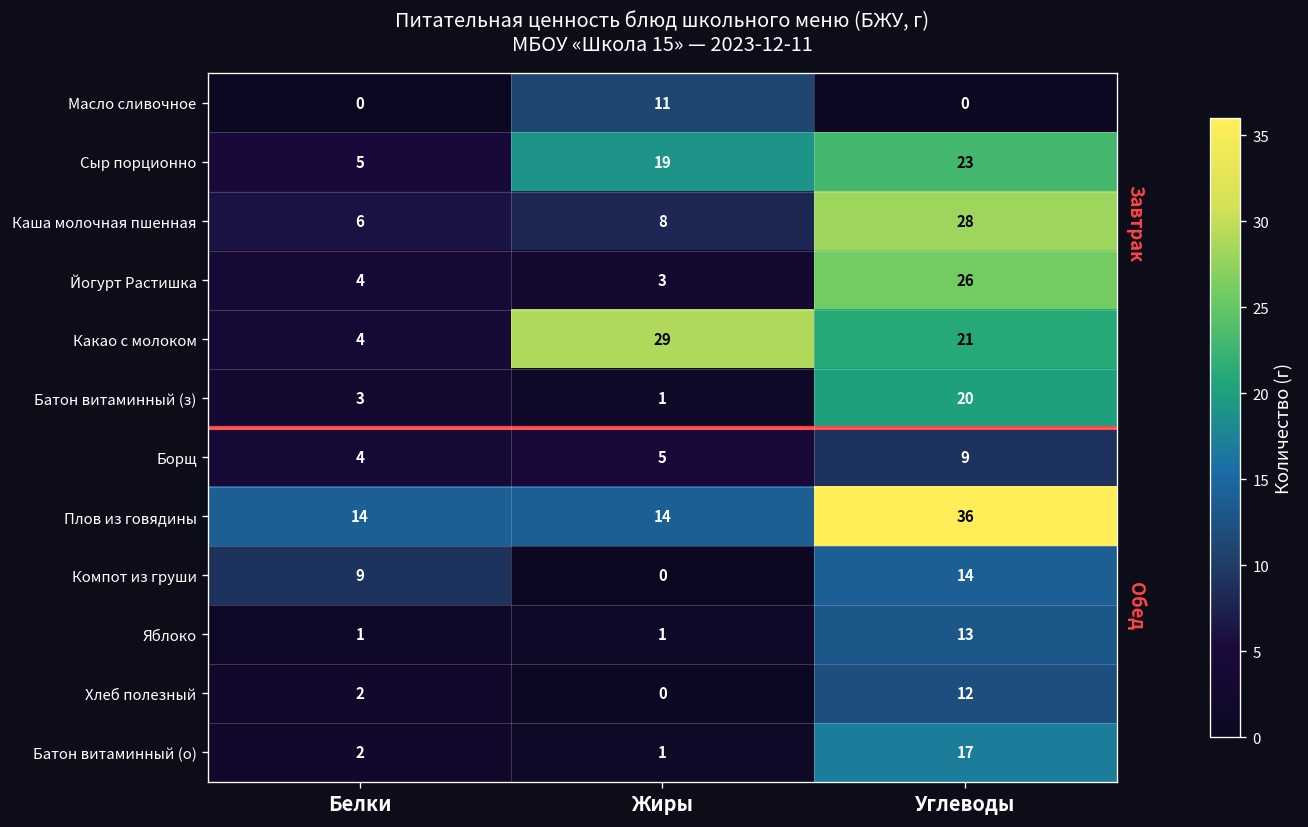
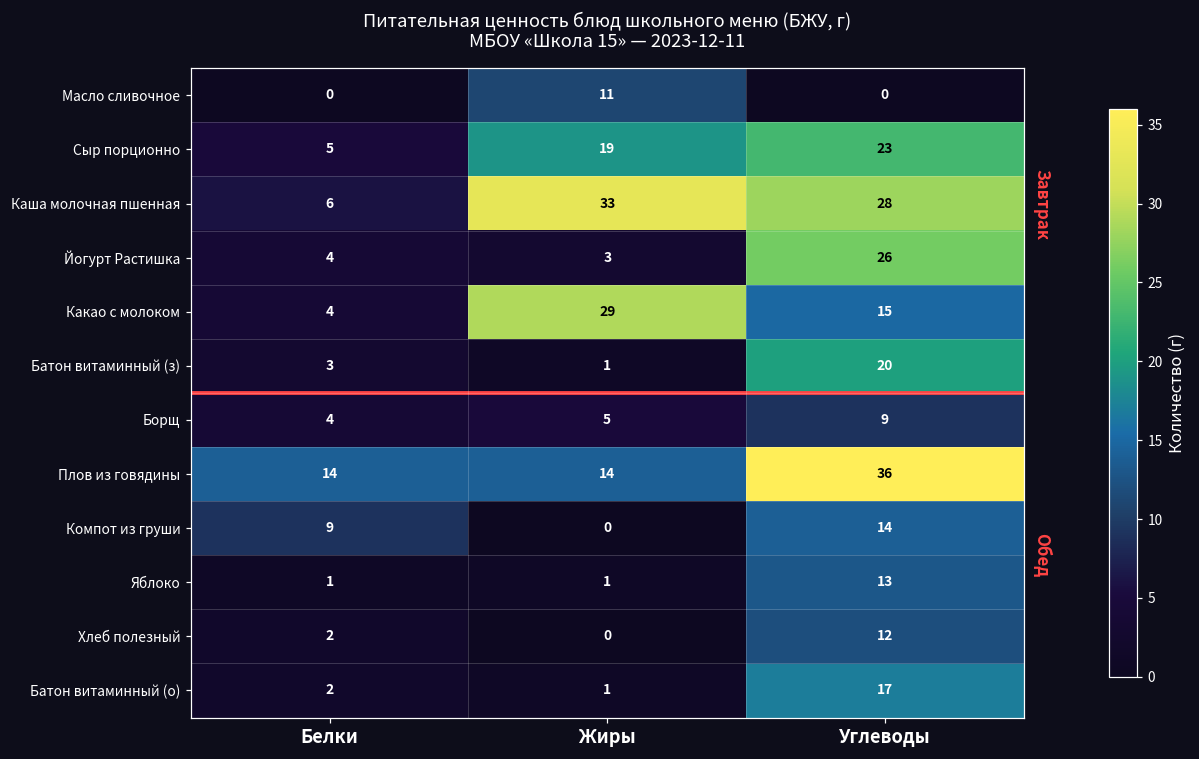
Каша молочная пшенная, Жиры: 8 -> 33
Какао с молоком, Углеводы: 21 -> 15
